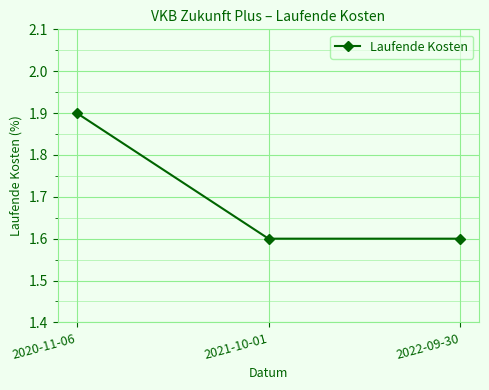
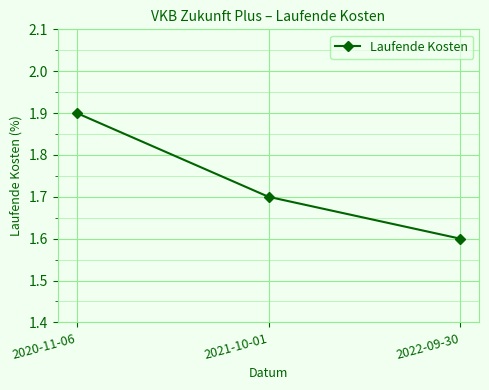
2021-10-01: 1.6 -> 1.7
